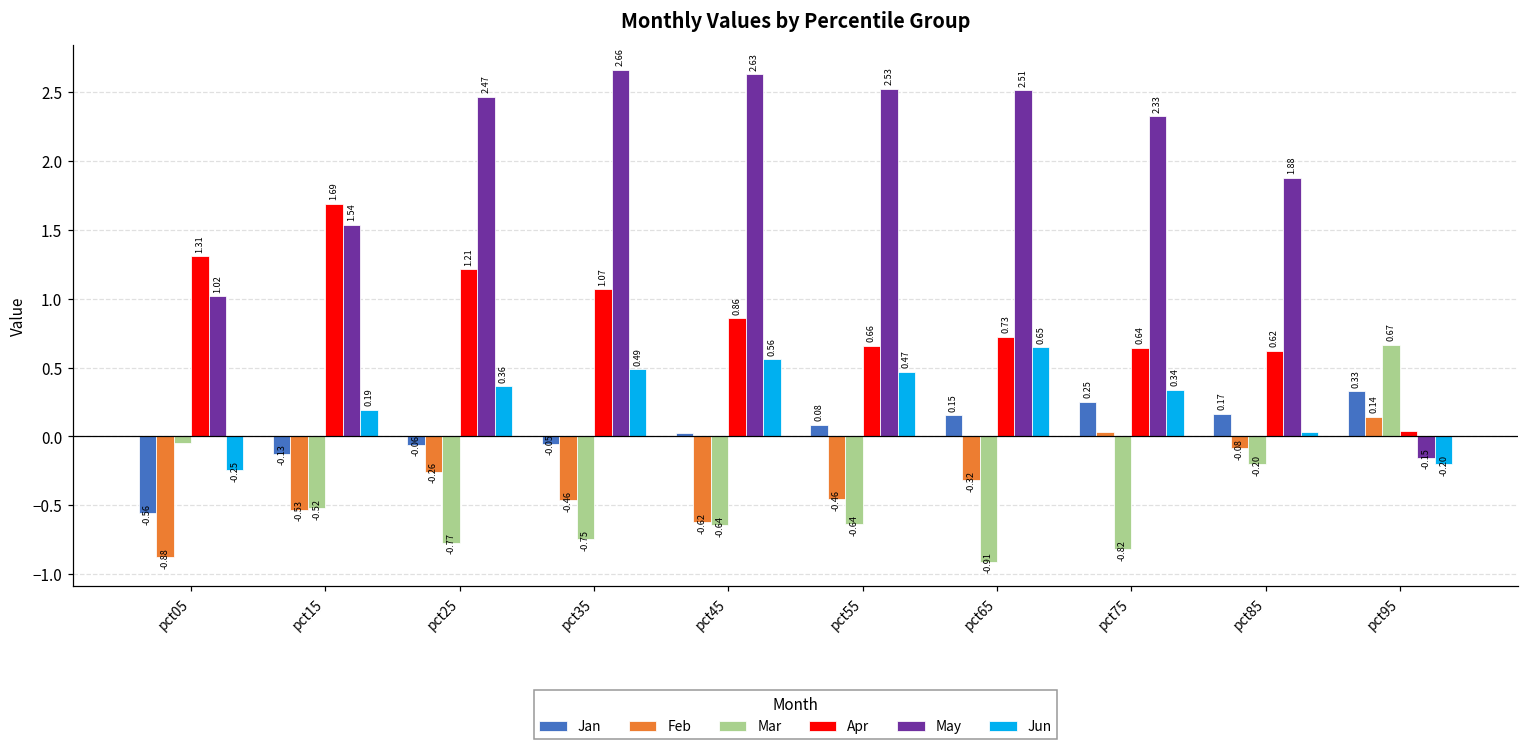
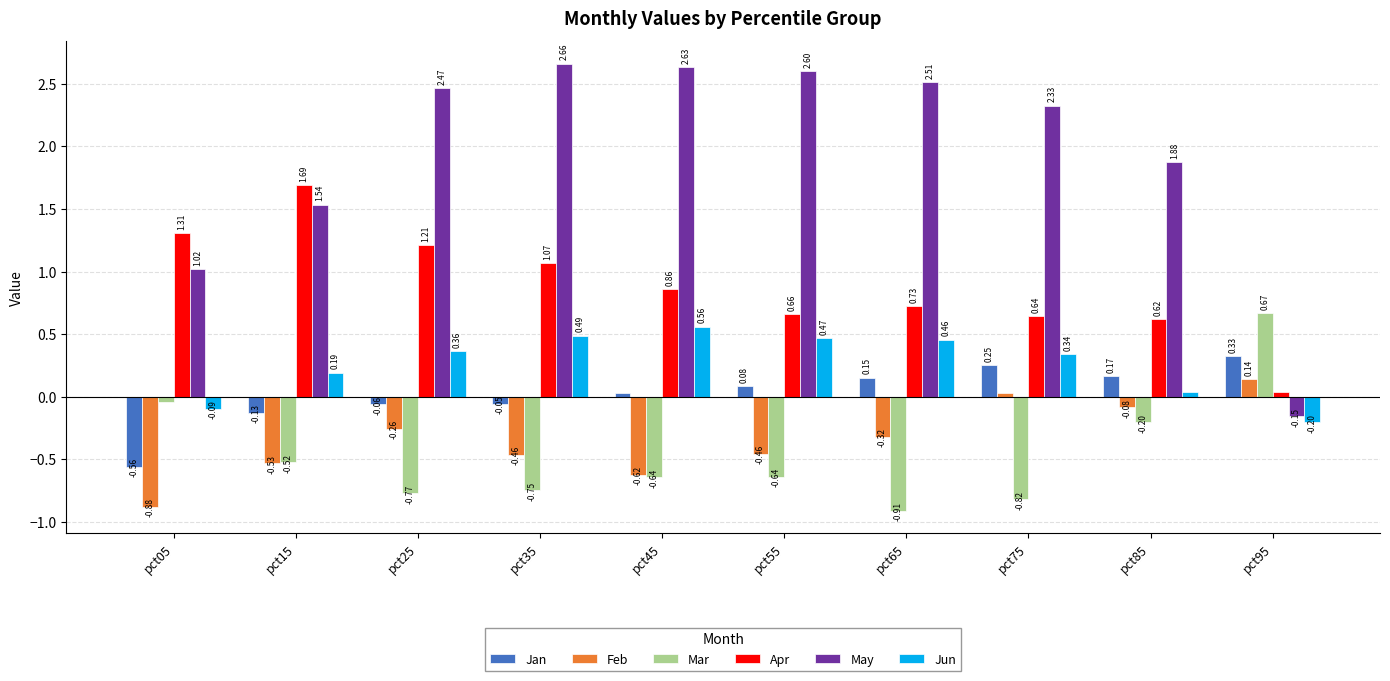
Jun, pct05: -0.25 -> -0.09
May, pct55: 2.53 -> 2.60
Jun, pct65: 0.65 -> 0.46
